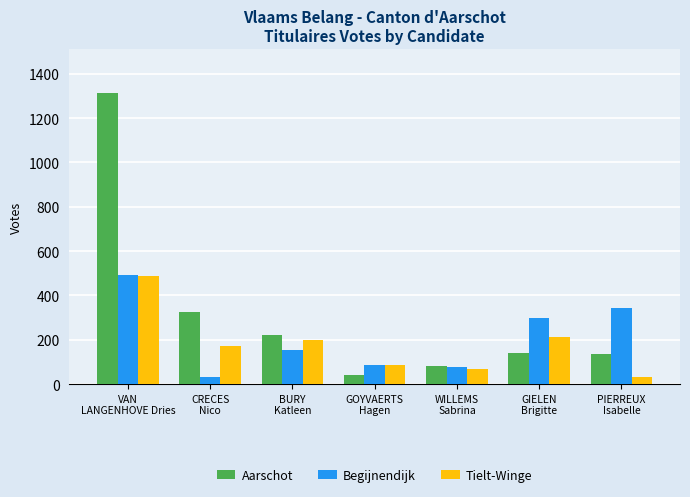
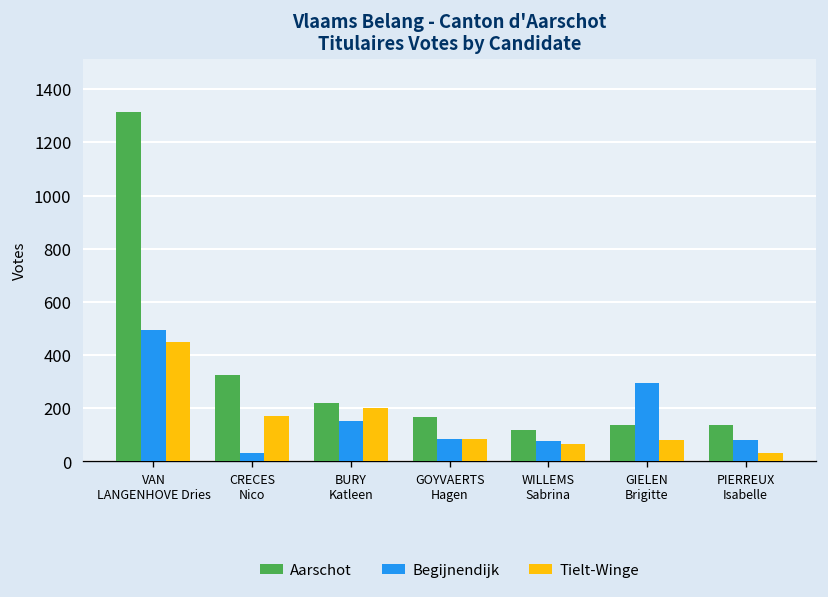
Tielt-Winge, VAN LANGENHOVE Dries: 490 -> 450
Aarschot, GOYVAERTS Hagen: 40 -> 170
Aarschot, WILLEMS Sabrina: 80 -> 120
Tielt-Winge, GIELEN Brigitte: 210 -> 80
Begijnendijk, PIERREUX Isabelle: 340 -> 80
